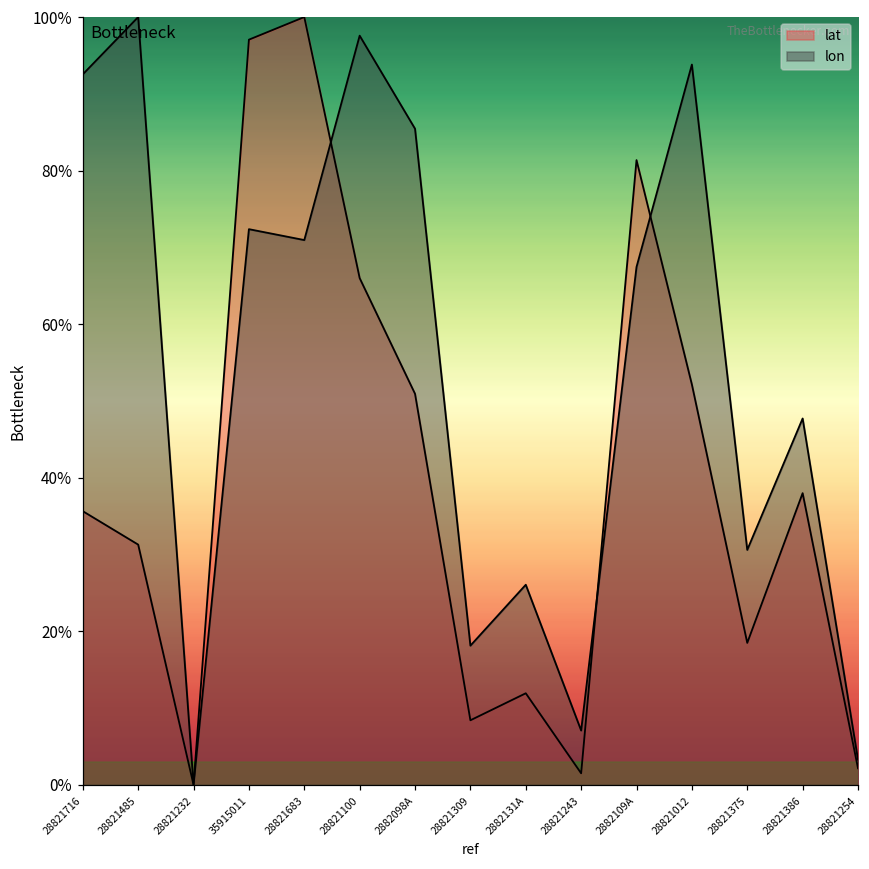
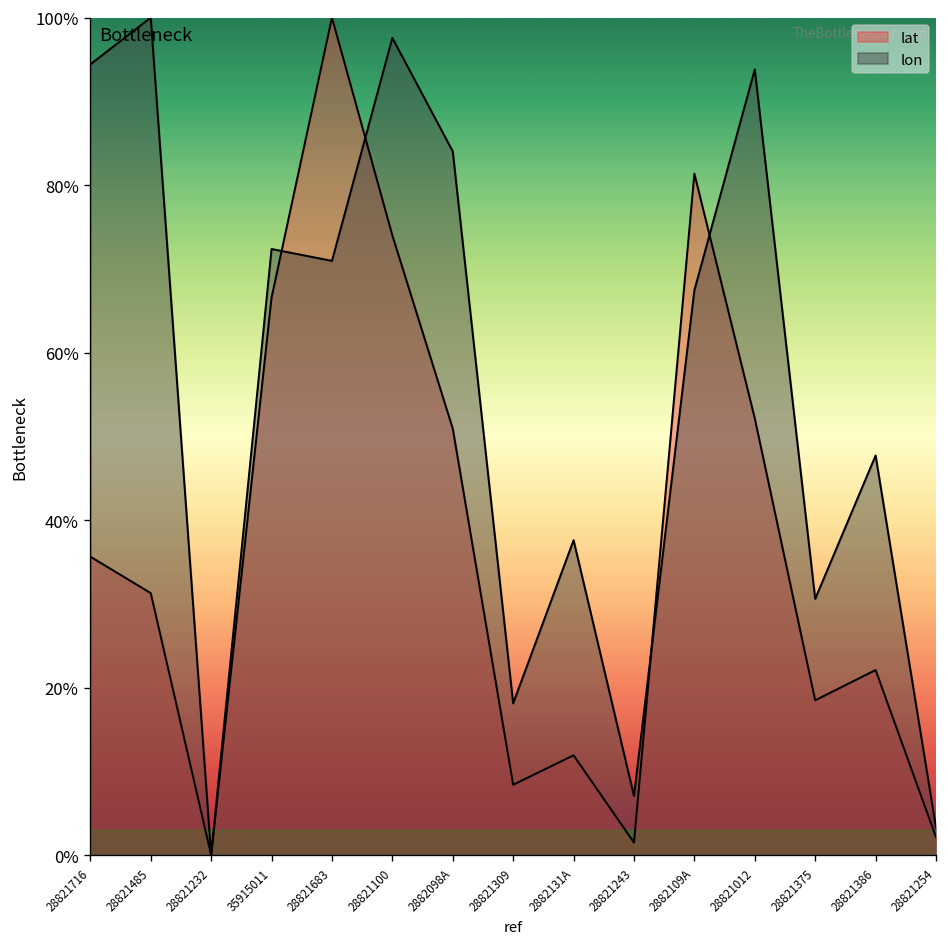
lon, 28821716: 93% -> 94%
lat, 35915011: 97% -> 67%
lat, 28821100: 66% -> 74%
lon, 2882098A: 85% -> 84%
lon, 2882131A: 26% -> 38%
lat, 28821386: 38% -> 22%
